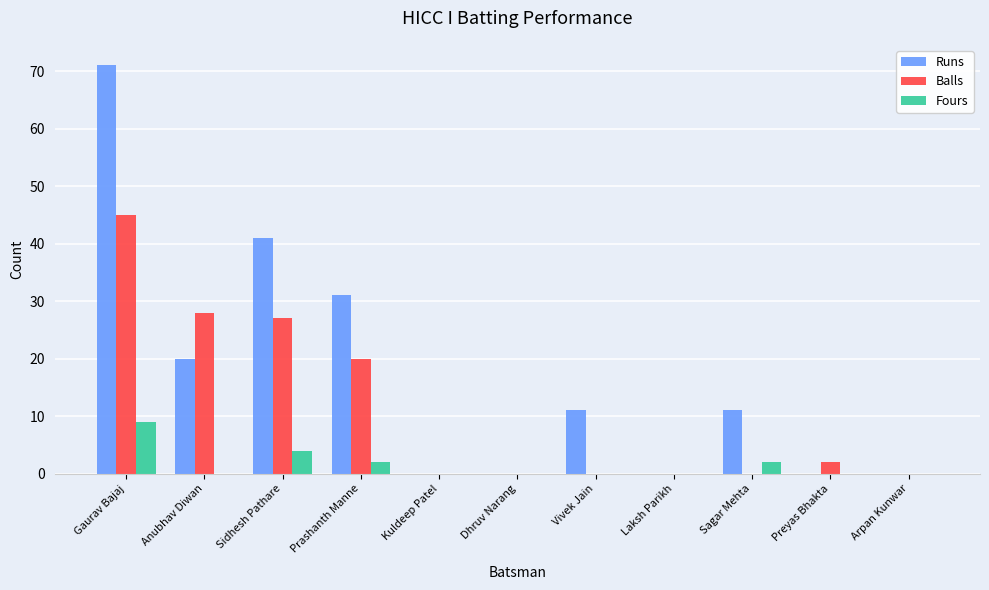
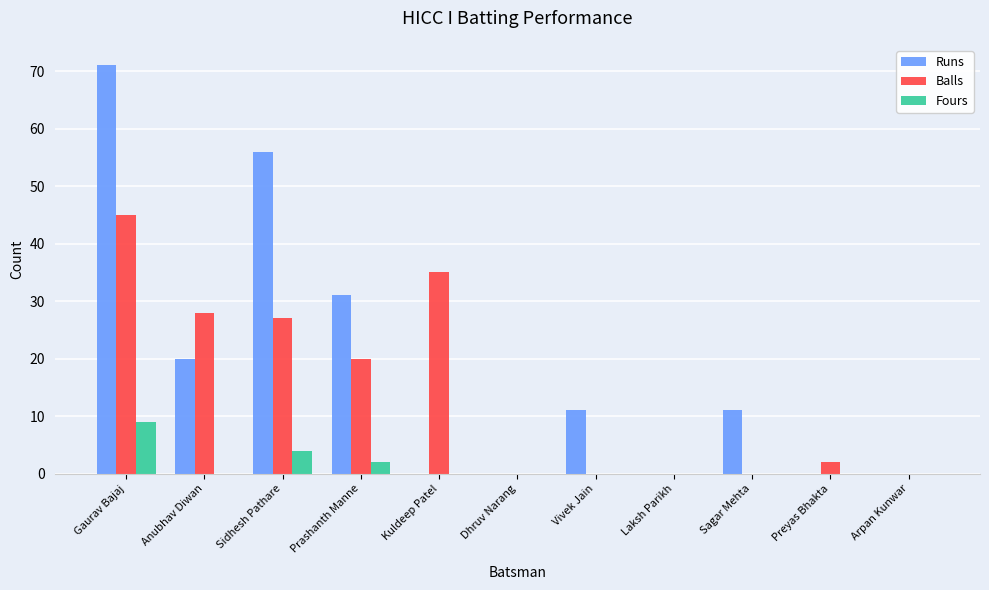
Runs, Sidhesh Pathare: 41 -> 56
Balls, Kuldeep Patel: 0 -> 35
Fours, Sagar Mehta: 2 -> 0
